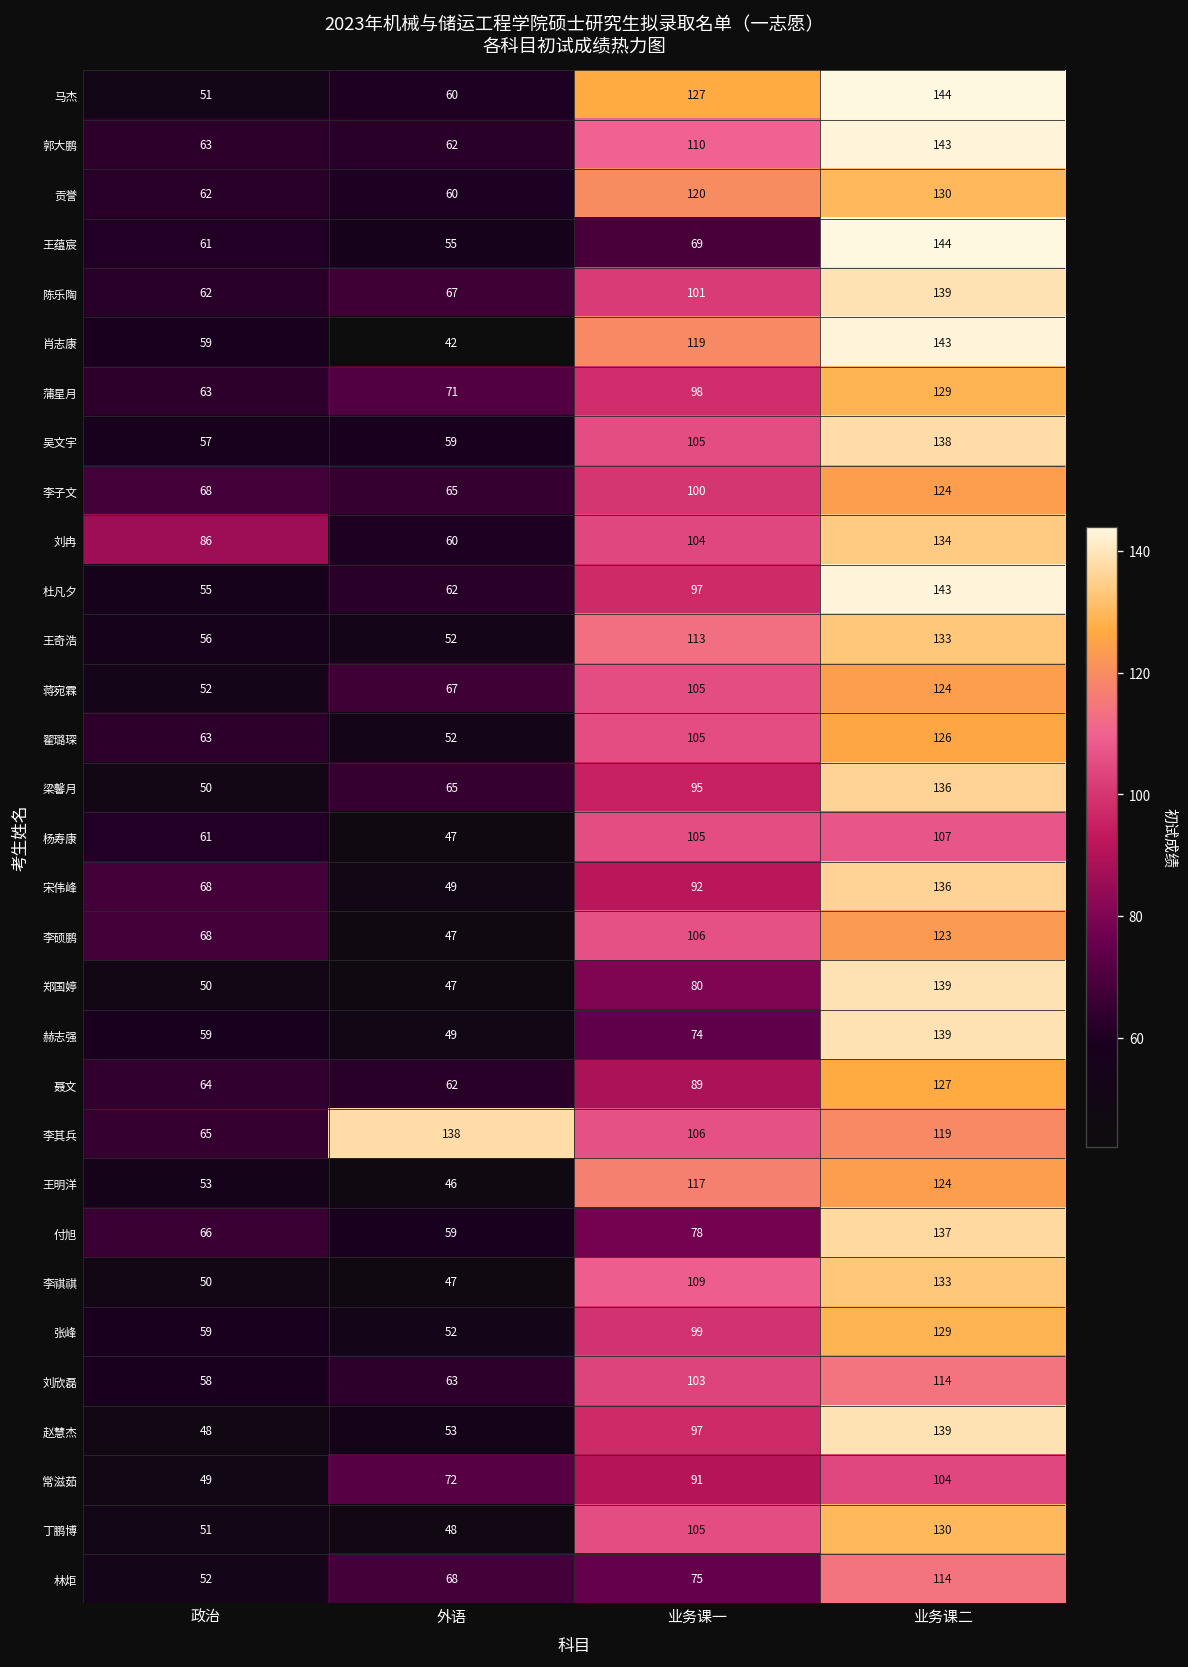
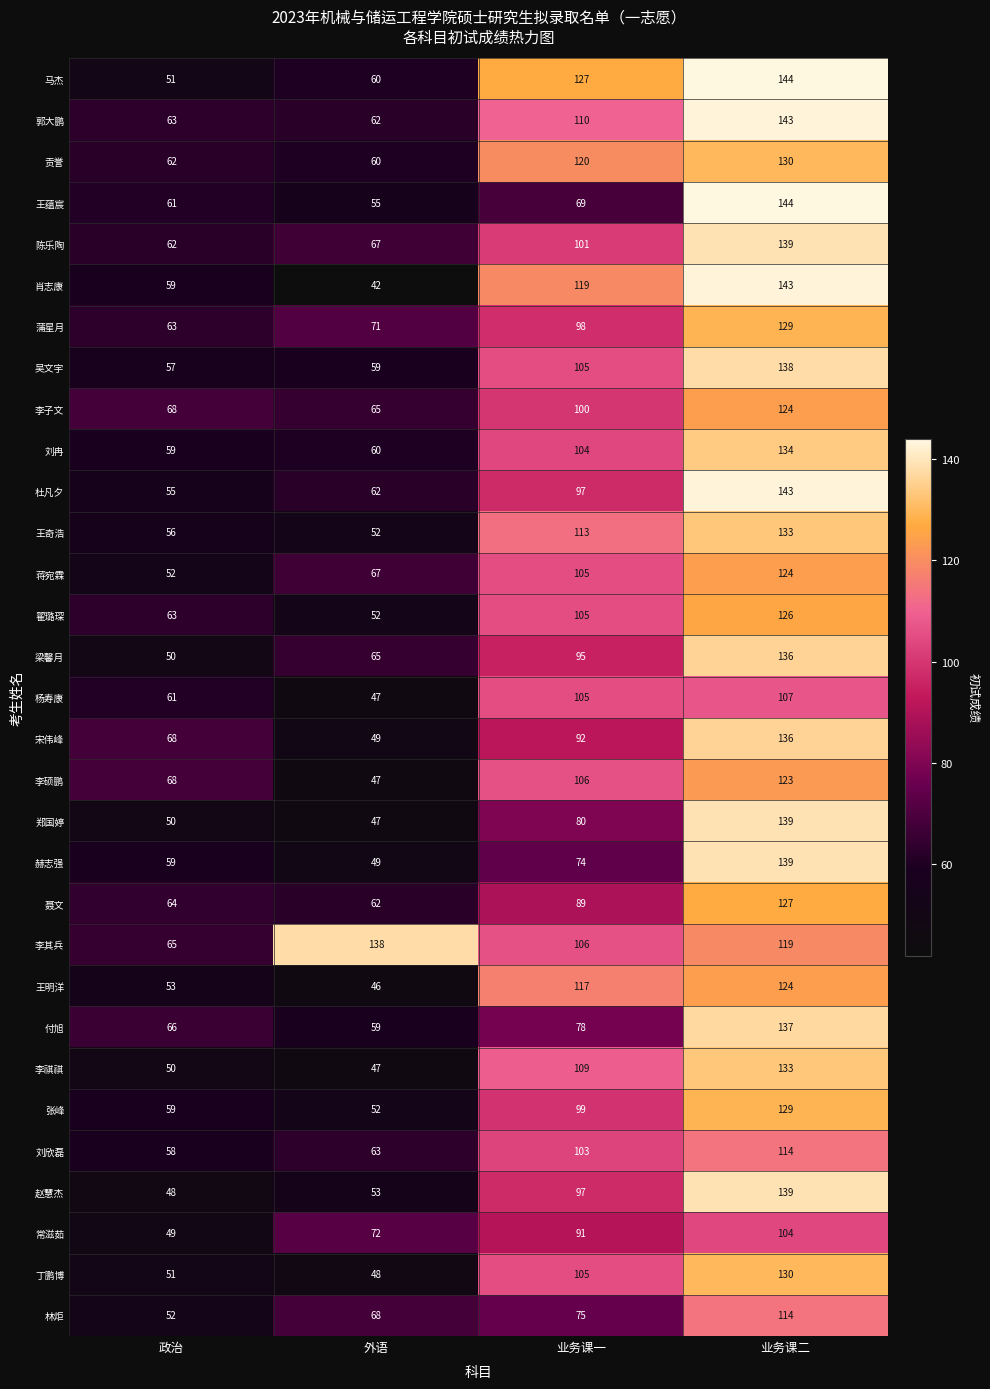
刘冉, 政治: 86 -> 59
